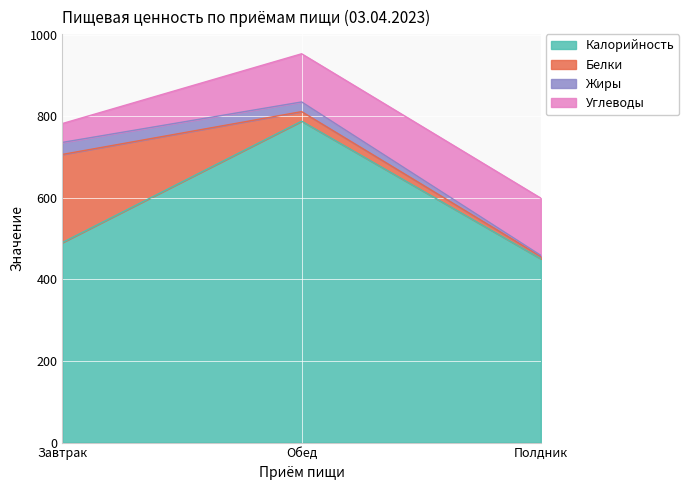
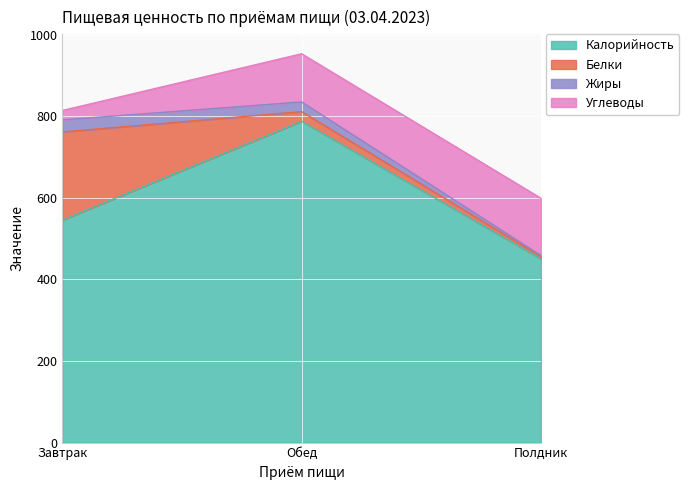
Калорийность, Завтрак: 490 -> 550
Углеводы, Завтрак: 50 -> 20
